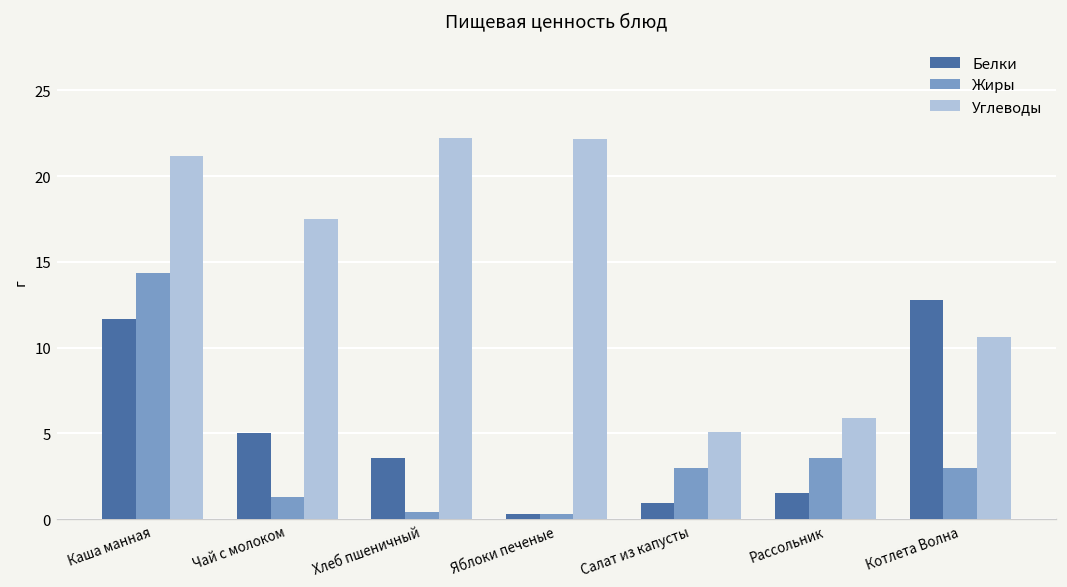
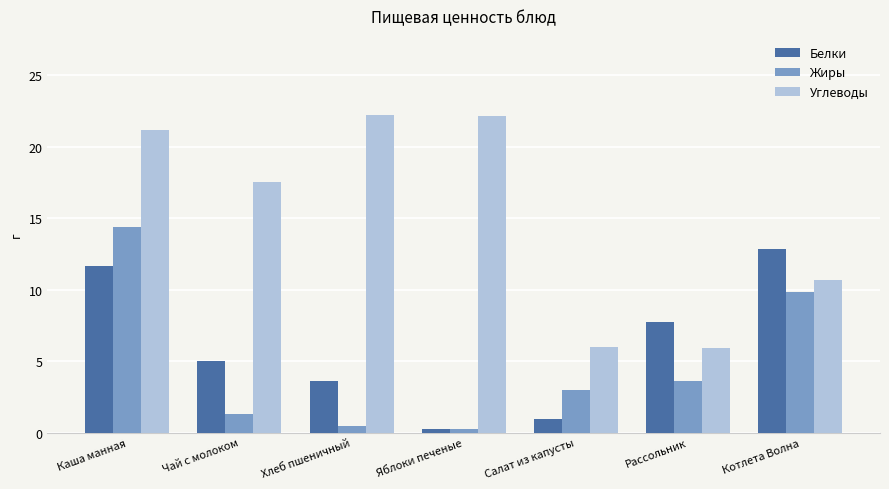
Углеводы, Салат из капусты: 5.1 -> 6.0
Белки, Рассольник: 1.5 -> 7.7
Жиры, Котлета Волна: 3.0 -> 9.8
